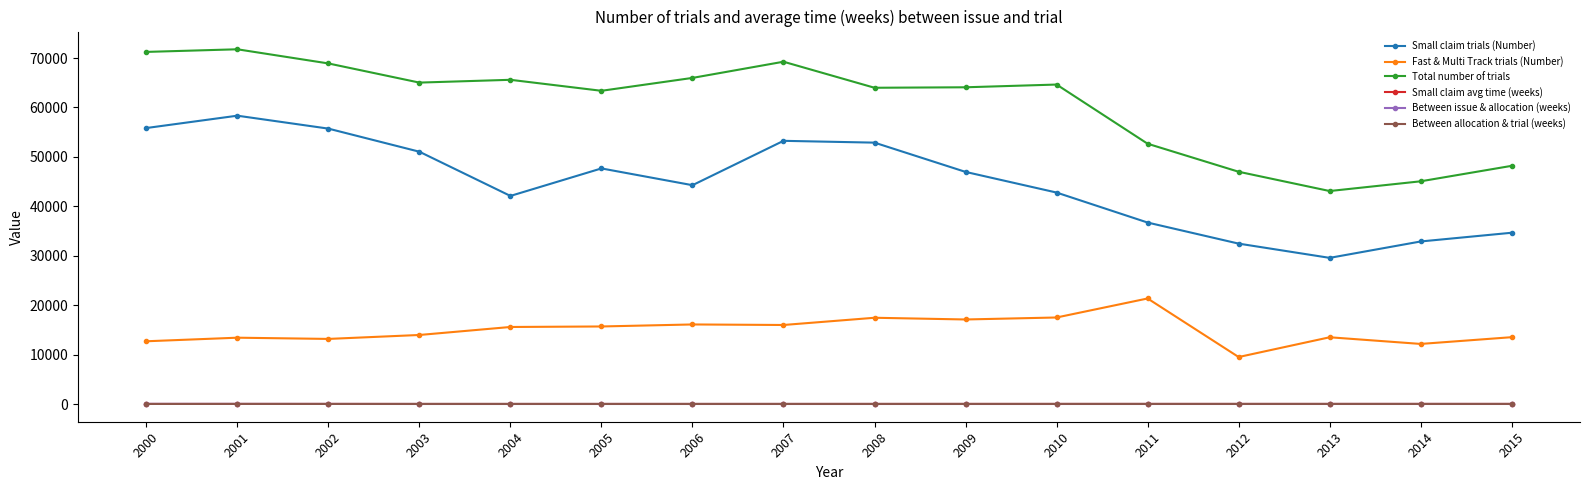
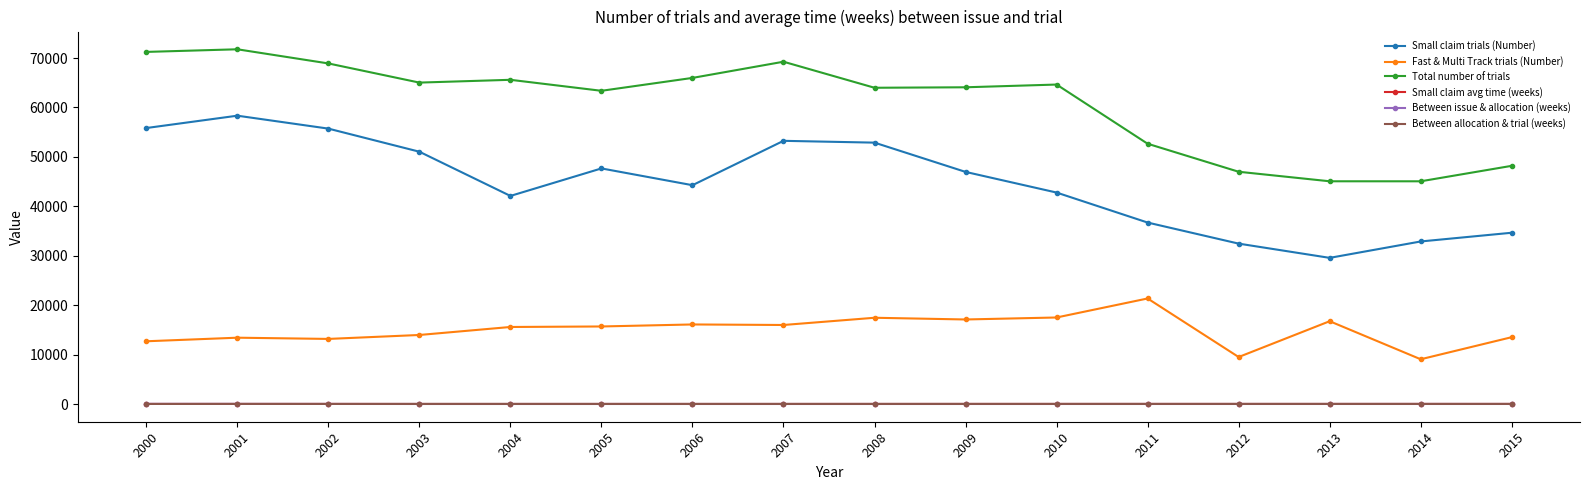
Fast & Multi Track trials (Number), 2013: 14000 -> 17000
Total number of trials, 2013: 43000 -> 45000
Fast & Multi Track trials (Number), 2014: 12000 -> 9000
